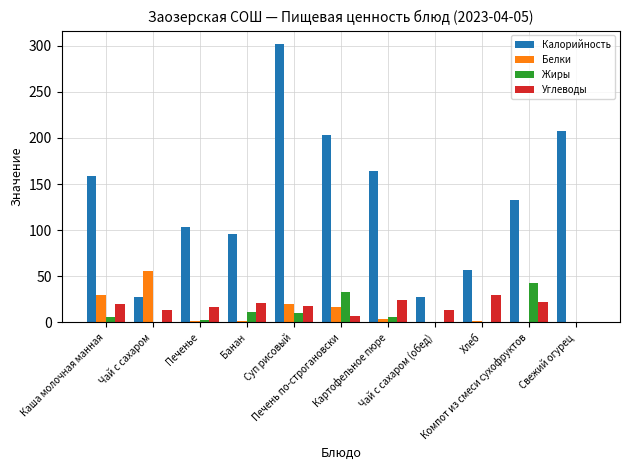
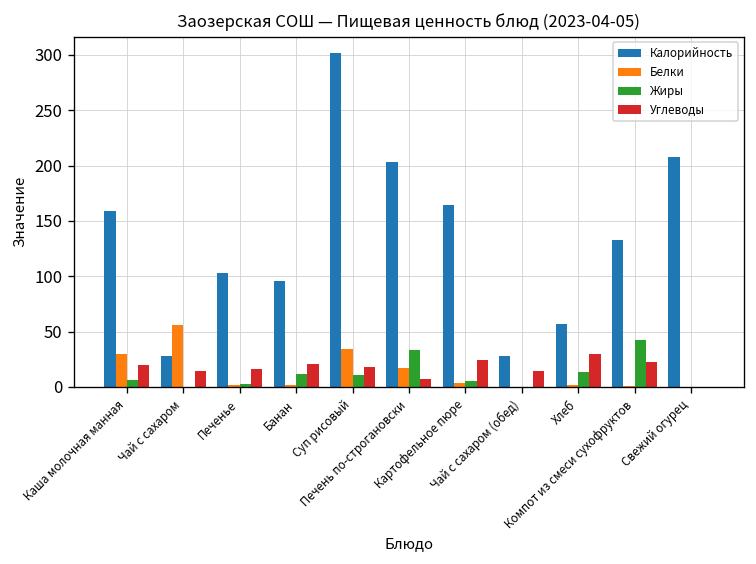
Белки, Суп рисовый: 20 -> 30
Жиры, Хлеб: 0 -> 10
